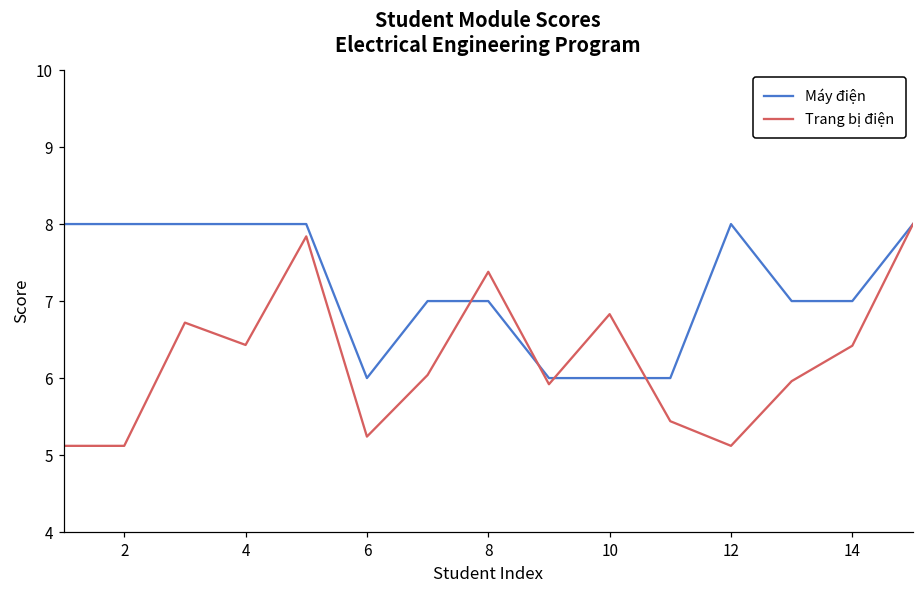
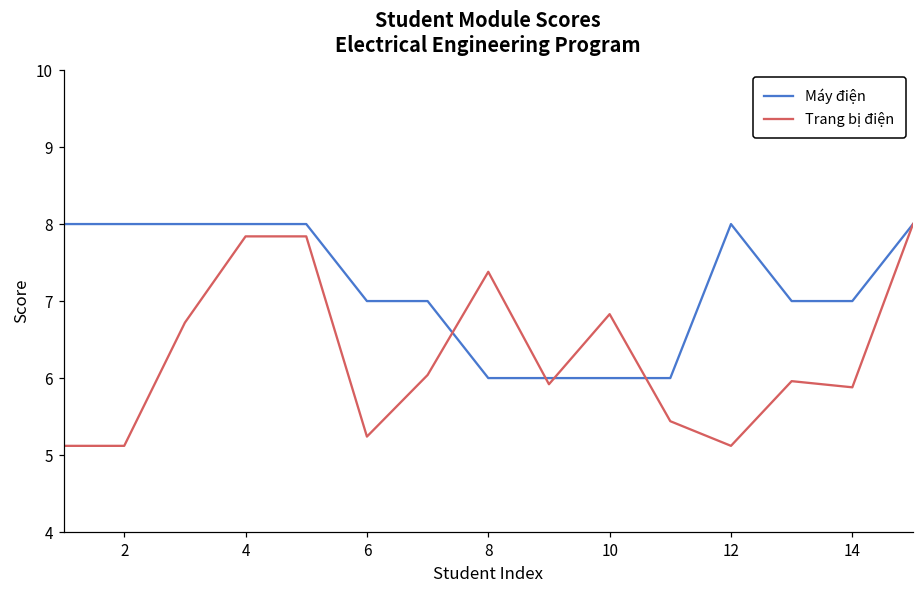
Trang bị điện, 4: 6.4 -> 7.8
Máy điện, 6: 6 -> 7
Máy điện, 8: 7 -> 6
Trang bị điện, 14: 6.4 -> 5.9
